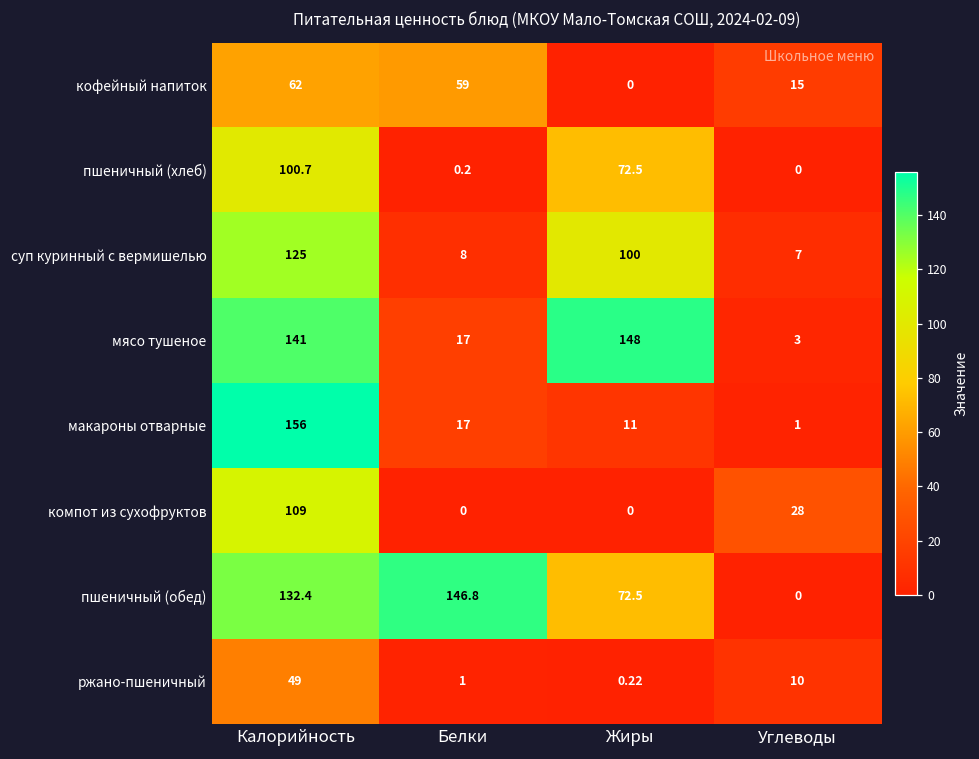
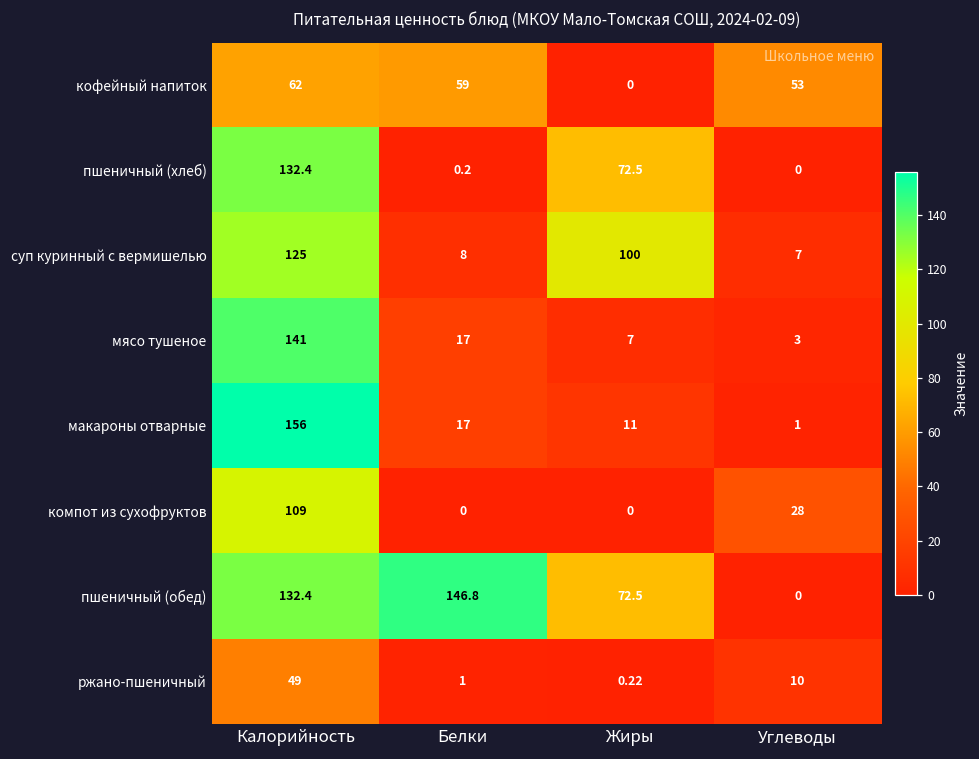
кофейный напиток, Углеводы: 15 -> 53
пшеничный (хлеб), Калорийность: 100.7 -> 132.4
мясо тушеное, Жиры: 148 -> 7
